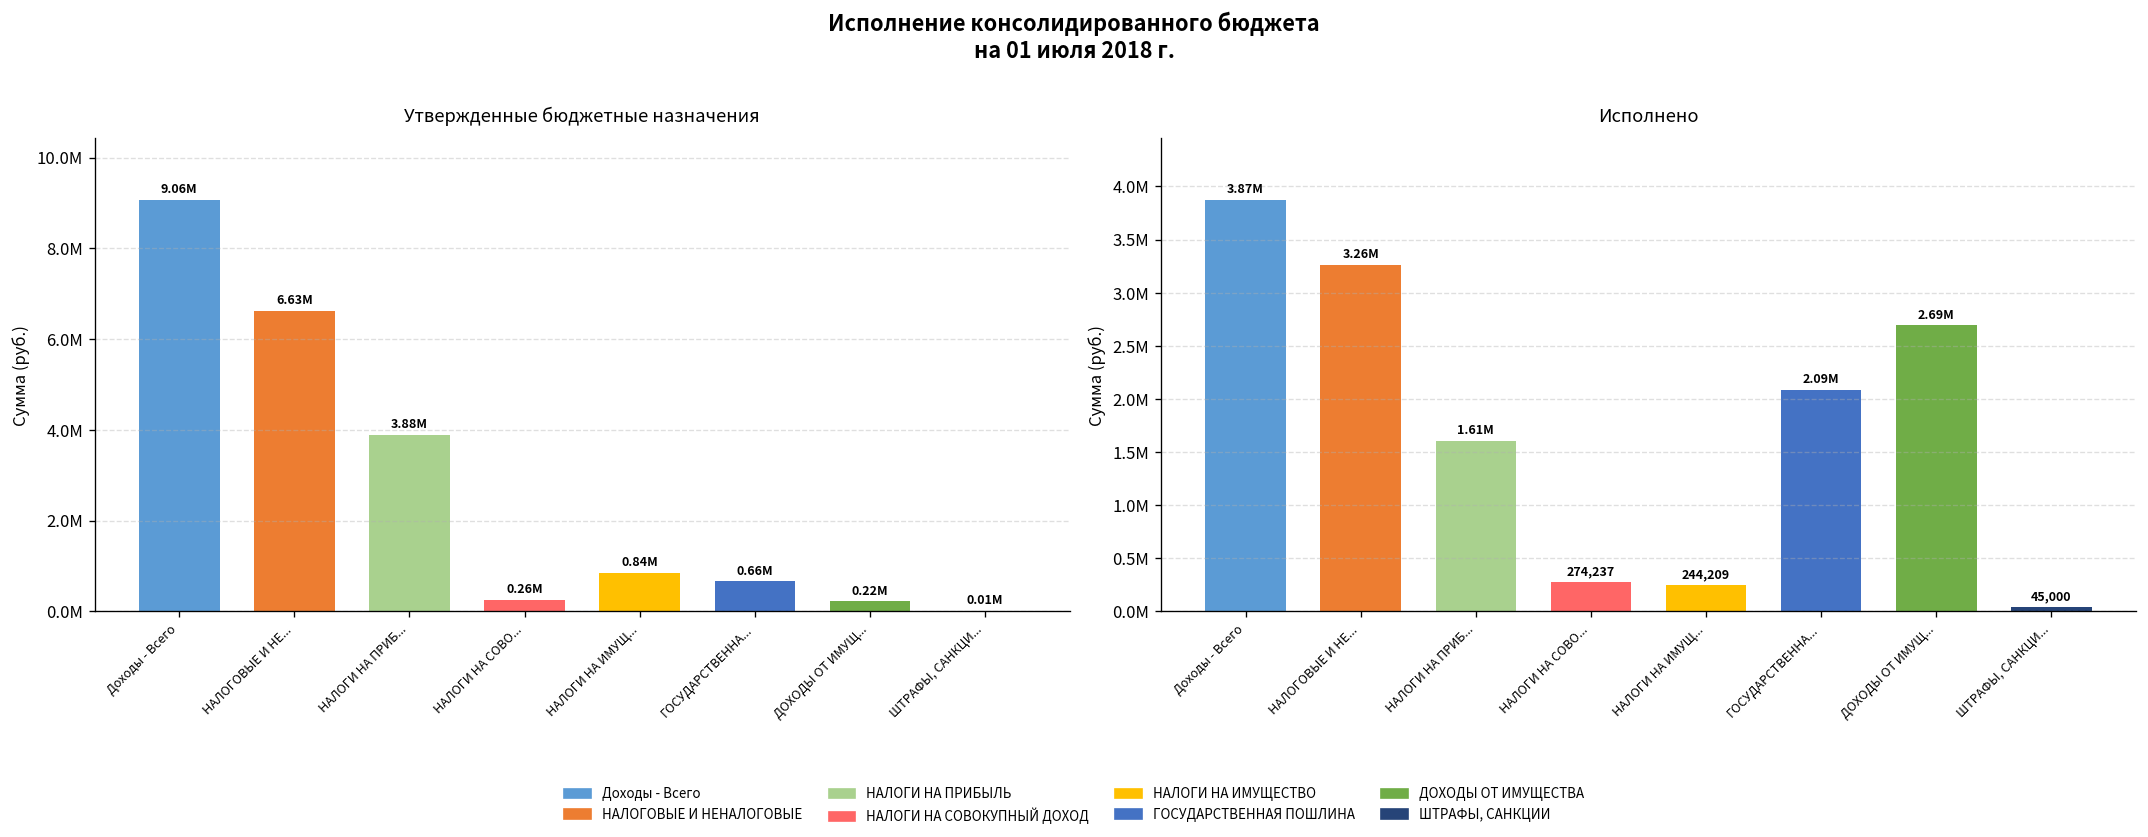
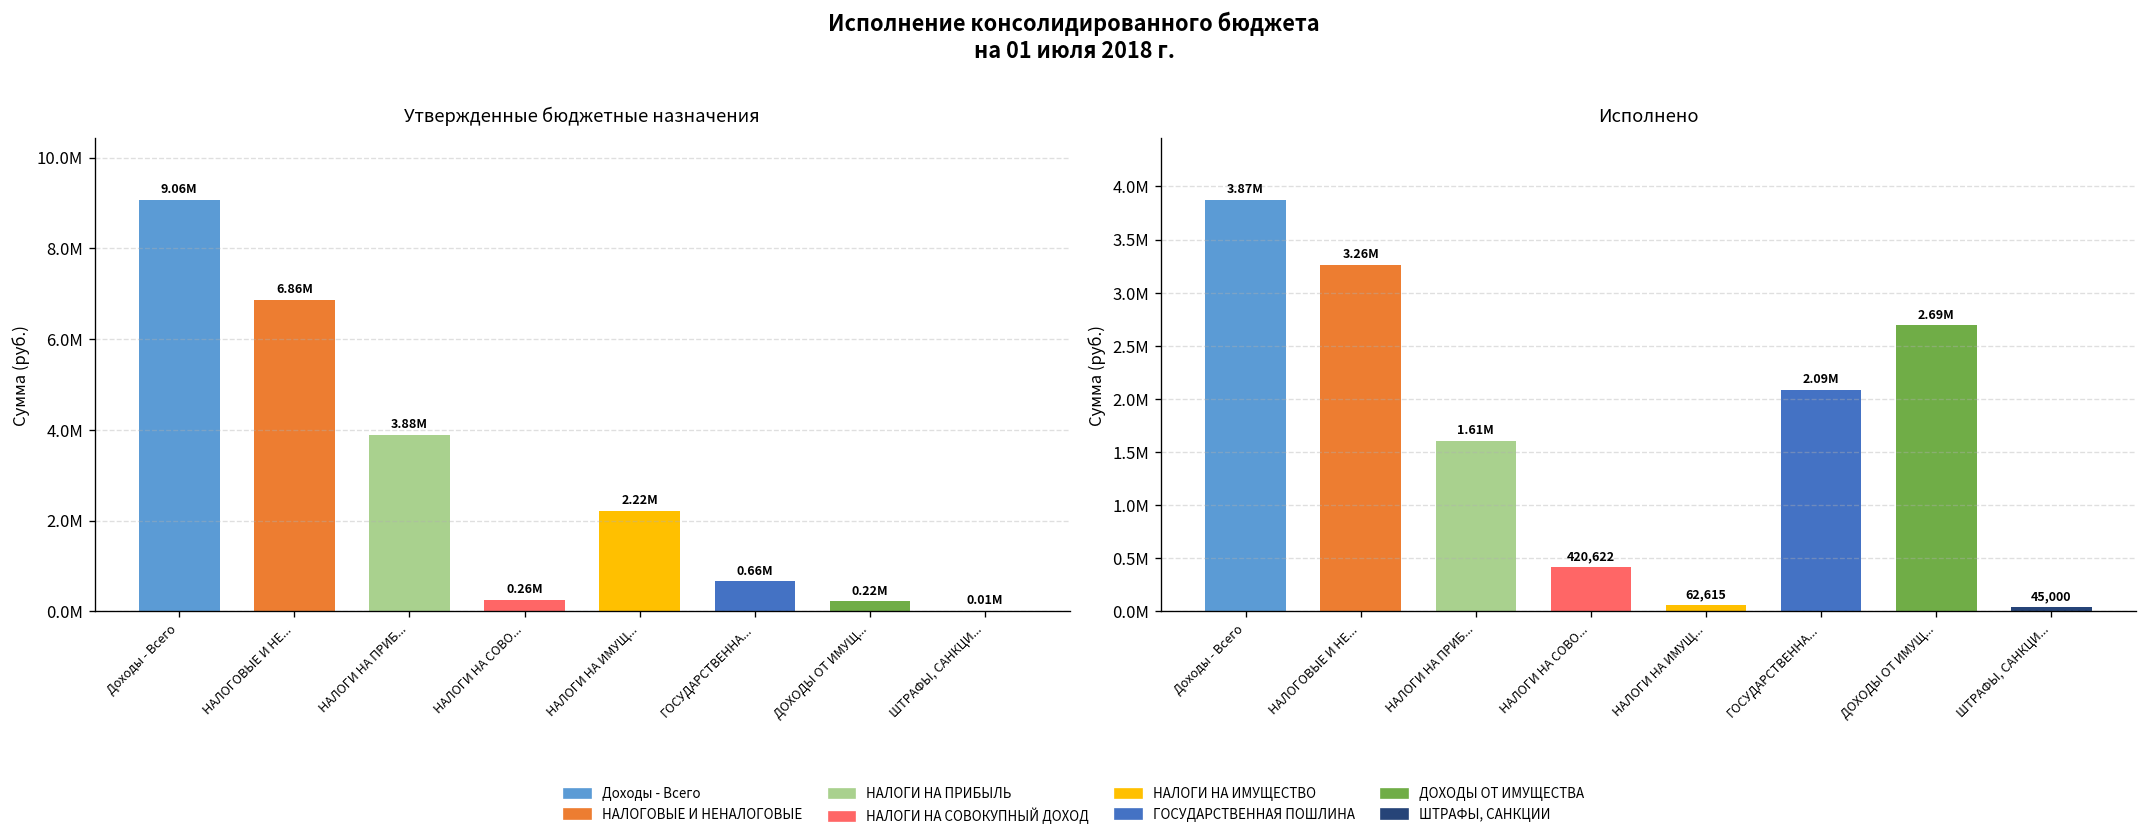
Утвержденные бюджетные назначения, НАЛОГОВЫЕ И НЕ...: 6.63M -> 6.86M
Утвержденные бюджетные назначения, НАЛОГИ НА ИМУЩ...: 0.84M -> 2.22M
Исполнено, НАЛОГИ НА СОВО...: 274,237 -> 420,622
Исполнено, НАЛОГИ НА ИМУЩ...: 244,209 -> 62,615
